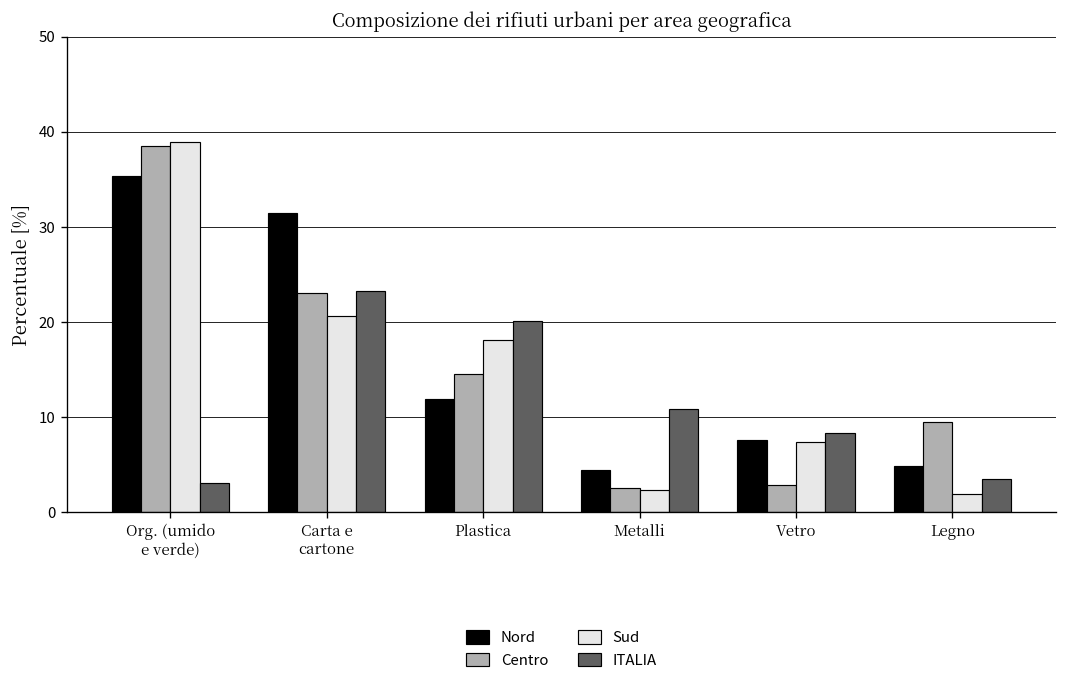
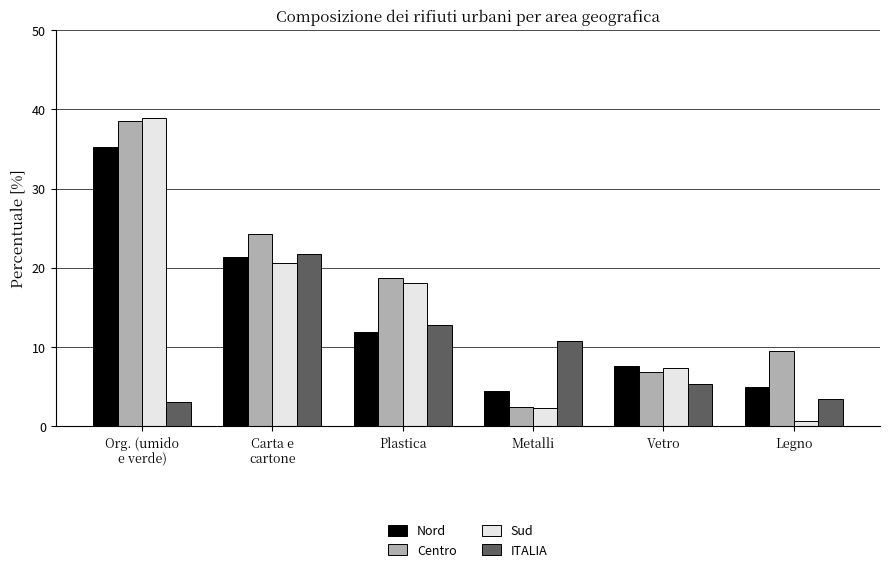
Nord, Carta e cartone: 32 -> 21
Centro, Carta e cartone: 23 -> 24
ITALIA, Carta e cartone: 23 -> 22
Centro, Plastica: 15 -> 19
ITALIA, Plastica: 20 -> 13
Centro, Vetro: 3 -> 7
ITALIA, Vetro: 8 -> 5
Sud, Legno: 2 -> 1
